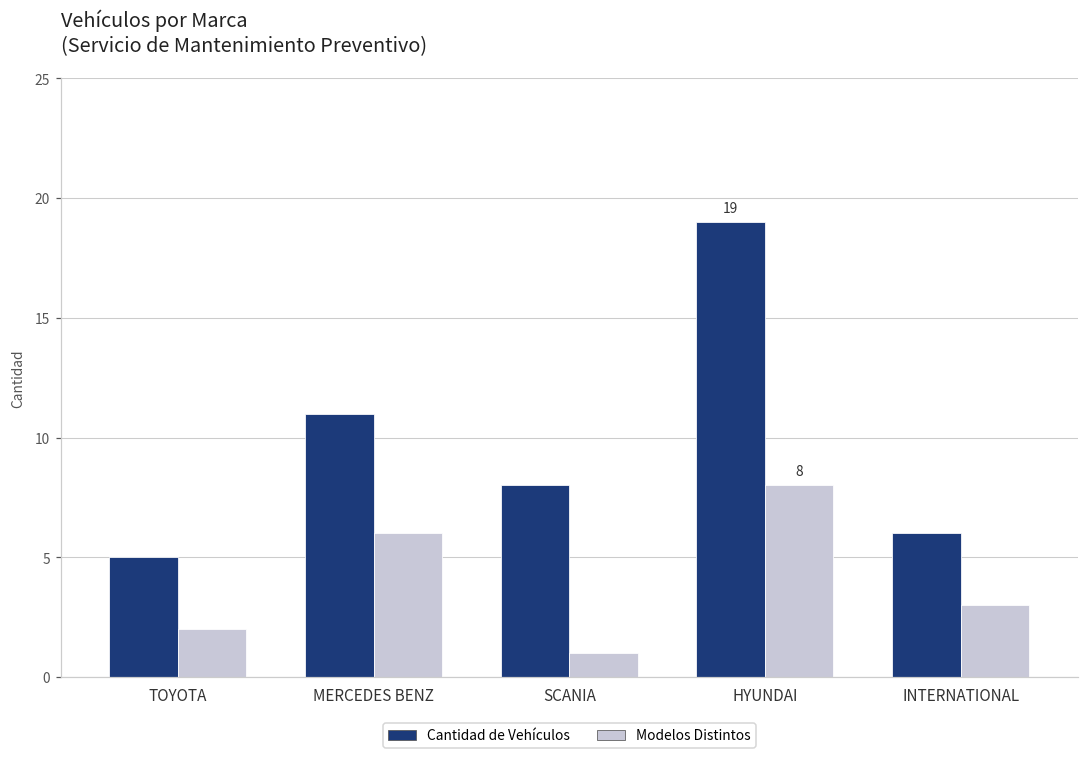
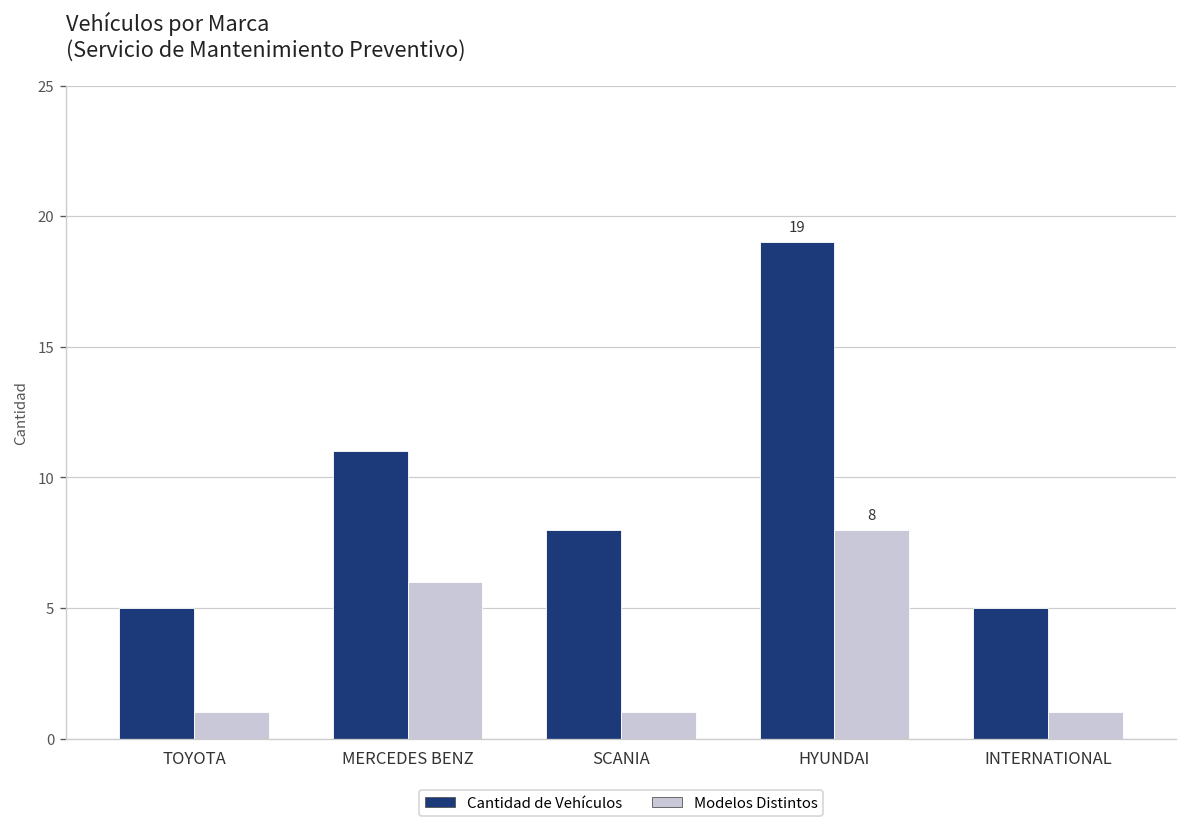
Modelos Distintos, TOYOTA: 2 -> 1
Cantidad de Vehículos, INTERNATIONAL: 6 -> 5
Modelos Distintos, INTERNATIONAL: 3 -> 1
